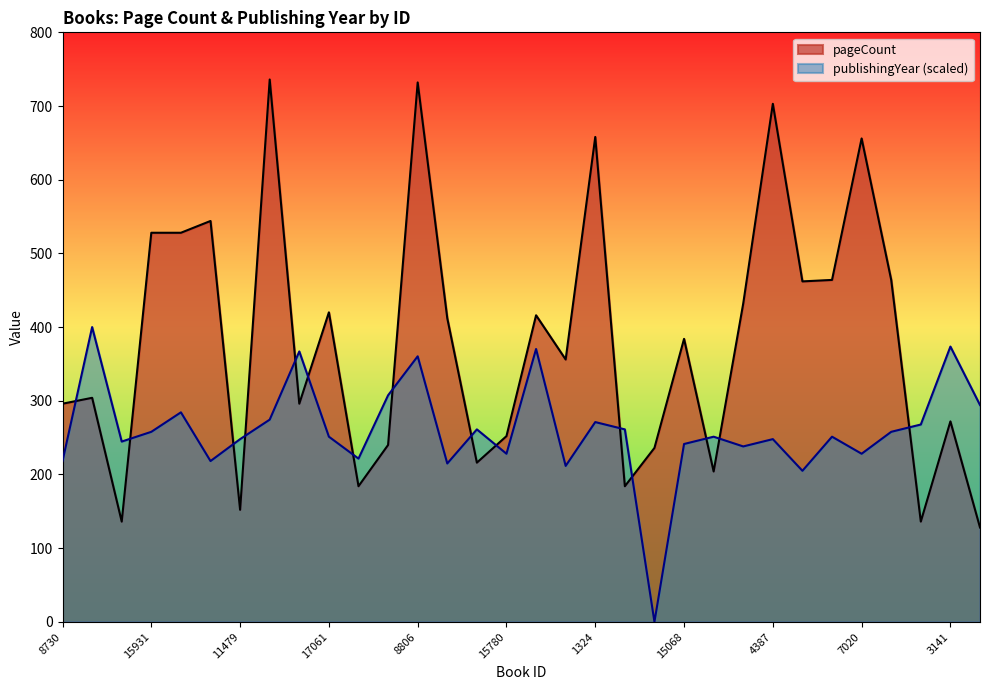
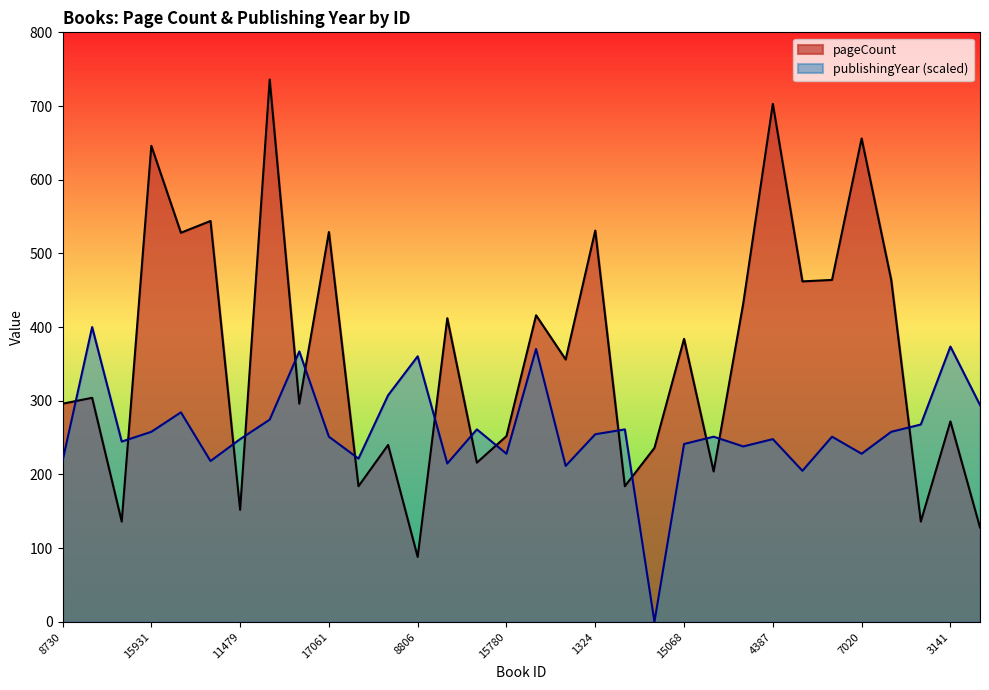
pageCount, 15931: 530 -> 650
pageCount, 17061: 420 -> 530
pageCount, 8806: 730 -> 90
pageCount, 1324: 660 -> 530
publishingYear (scaled), 1324: 270 -> 250
